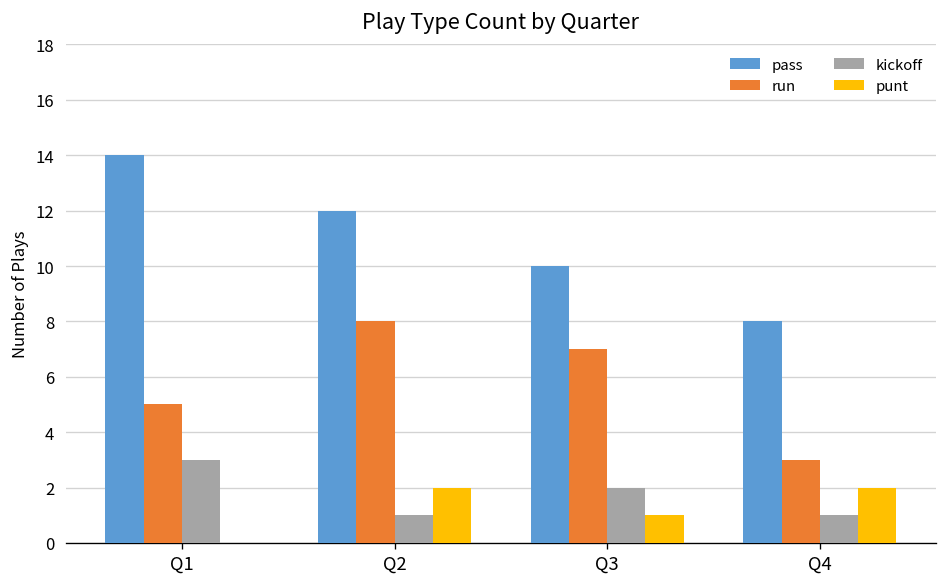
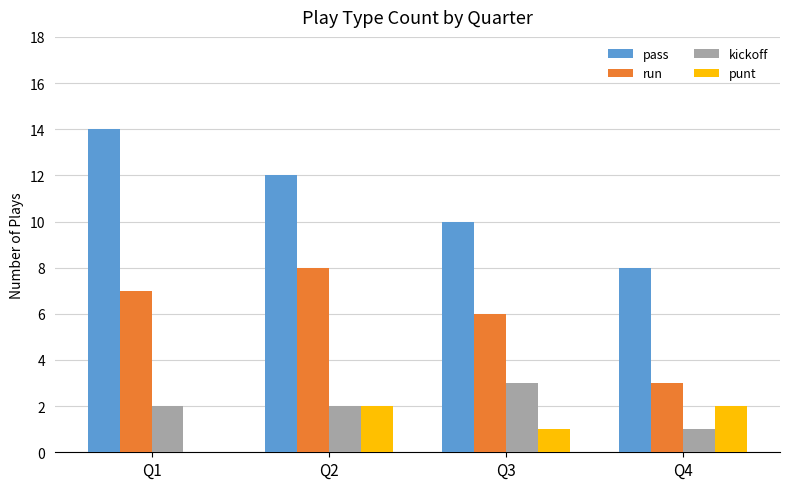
run, Q1: 5 -> 7
kickoff, Q1: 3 -> 2
kickoff, Q2: 1 -> 2
run, Q3: 7 -> 6
kickoff, Q3: 2 -> 3
